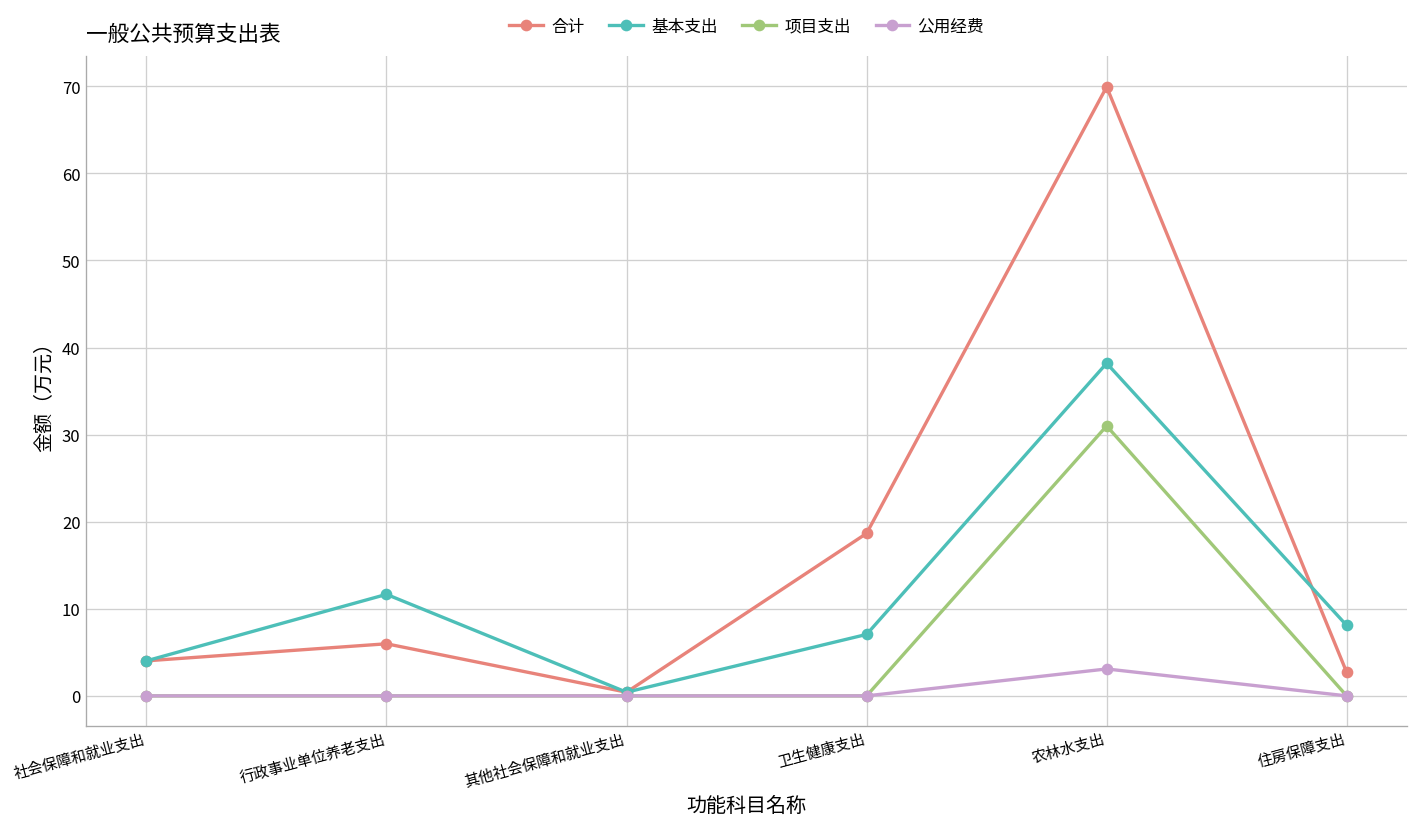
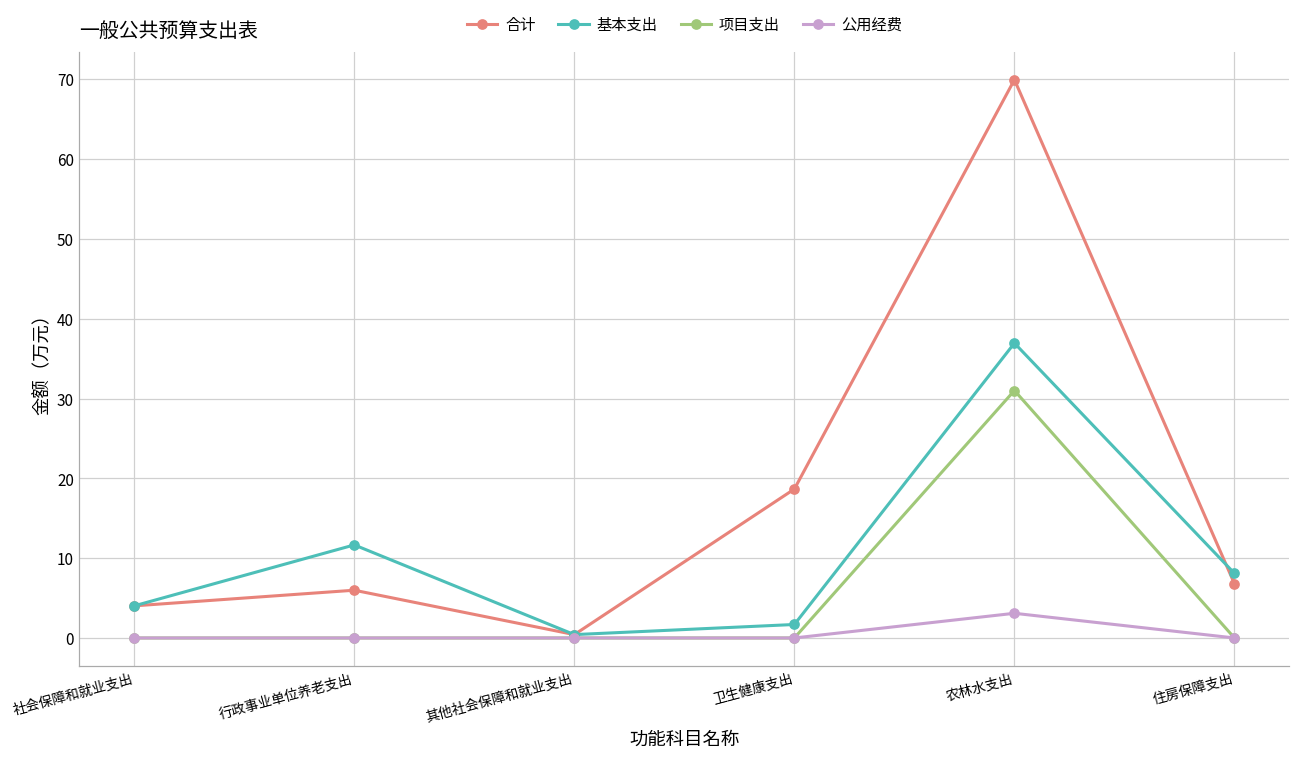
基本支出, 卫生健康支出: 7 -> 2
基本支出, 农林水支出: 38 -> 37
合计, 住房保障支出: 3 -> 7
